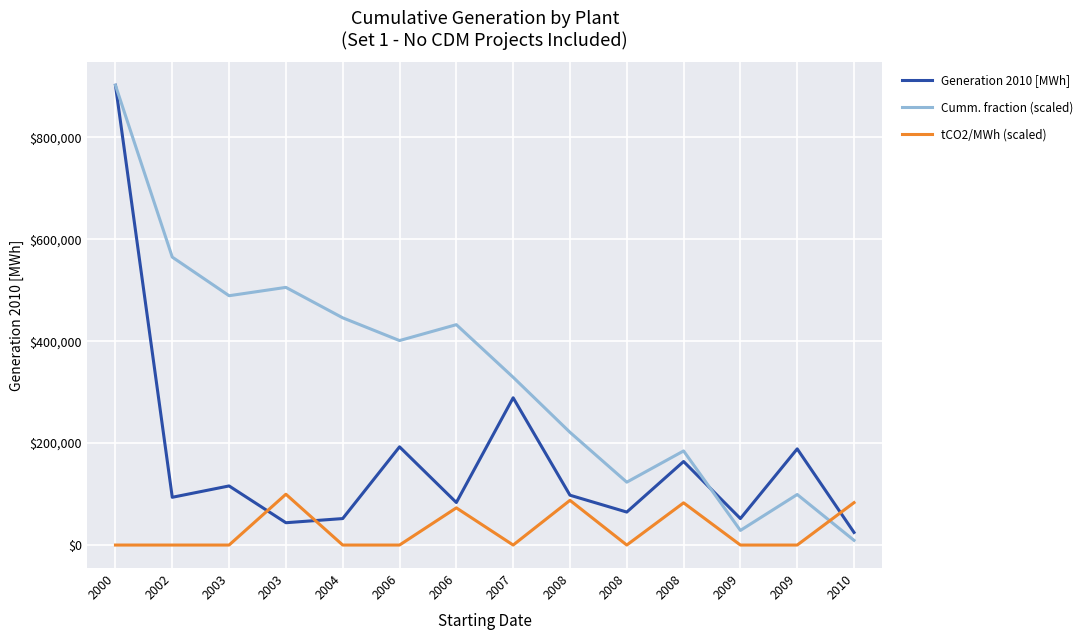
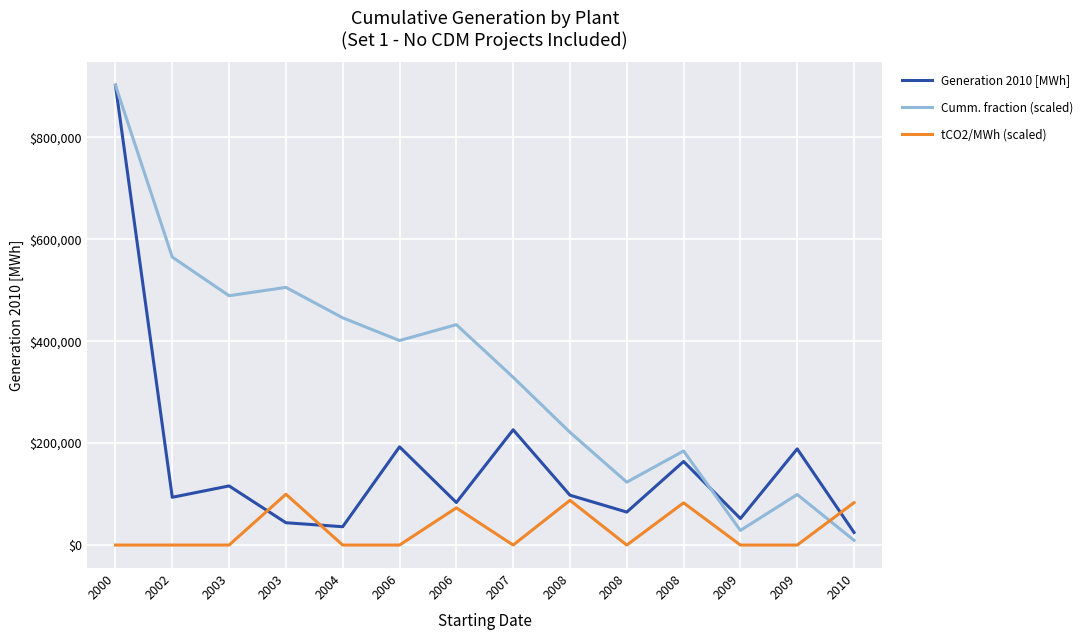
Generation 2010 [MWh], 2004: $50,000 -> $40,000
Generation 2010 [MWh], 2007: $290,000 -> $230,000
